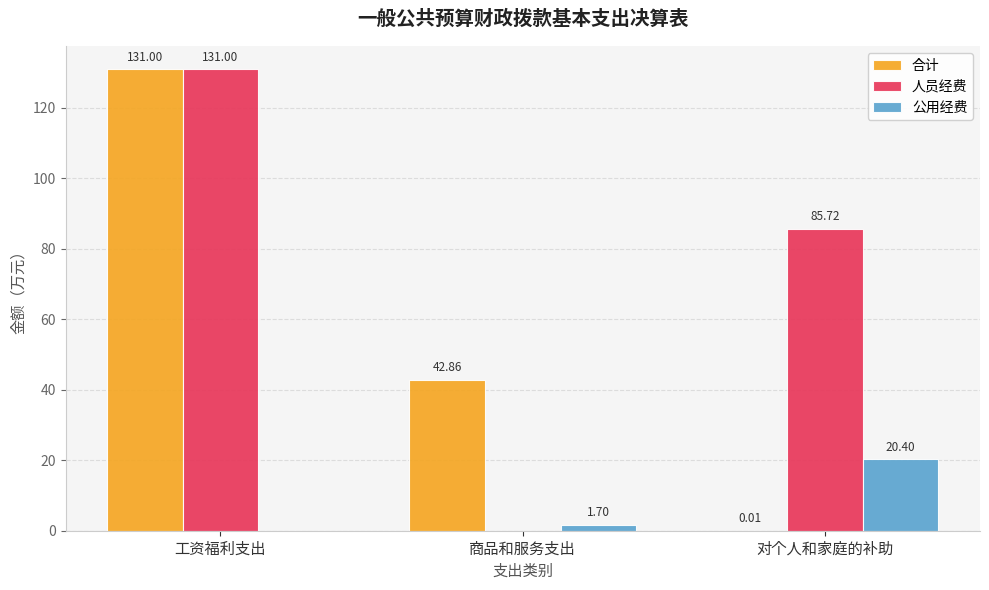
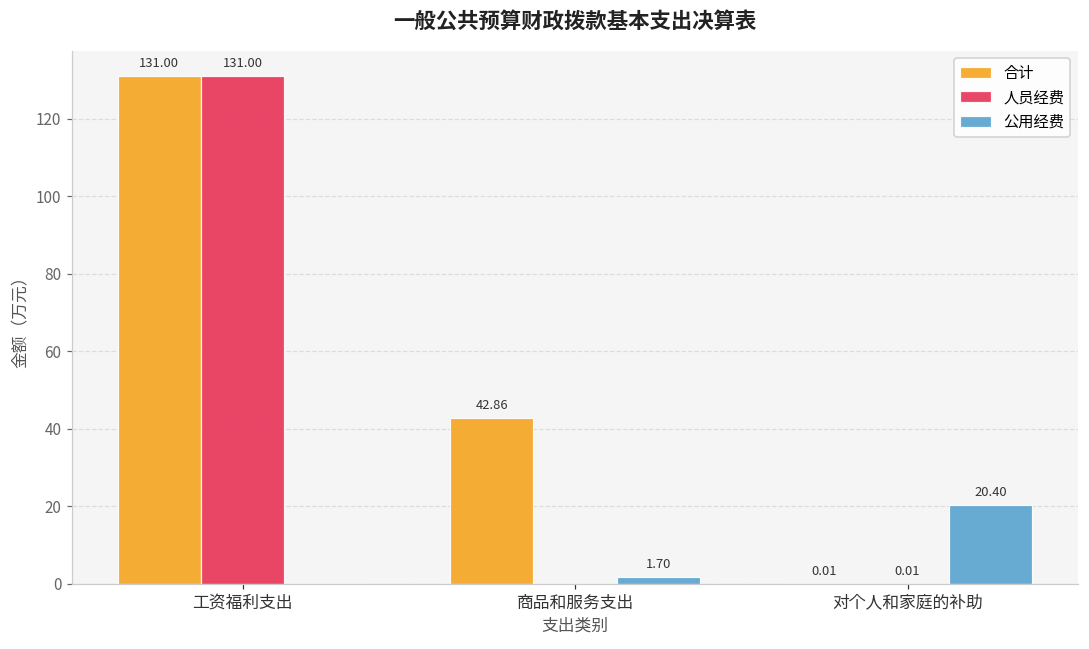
人员经费, 对个人和家庭的补助: 85.72 -> 0.01
